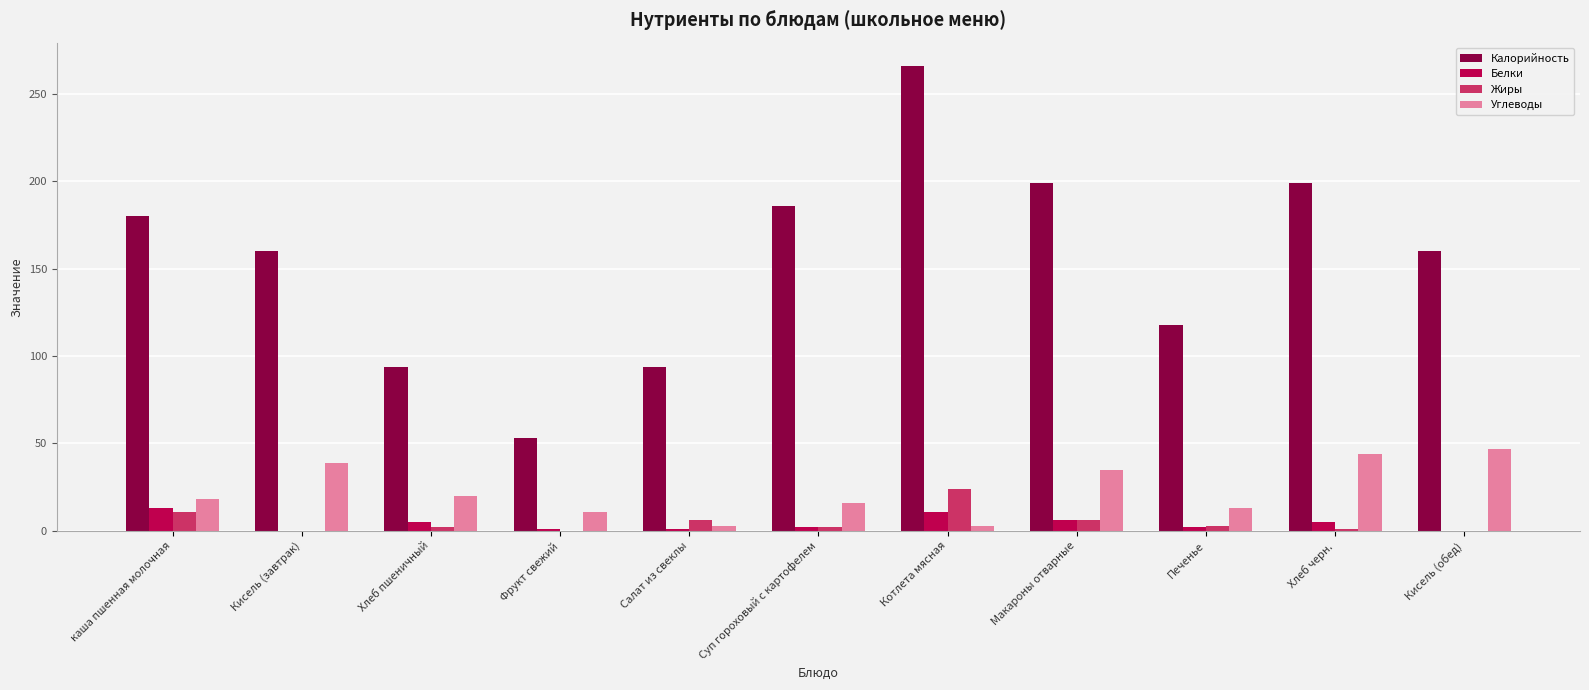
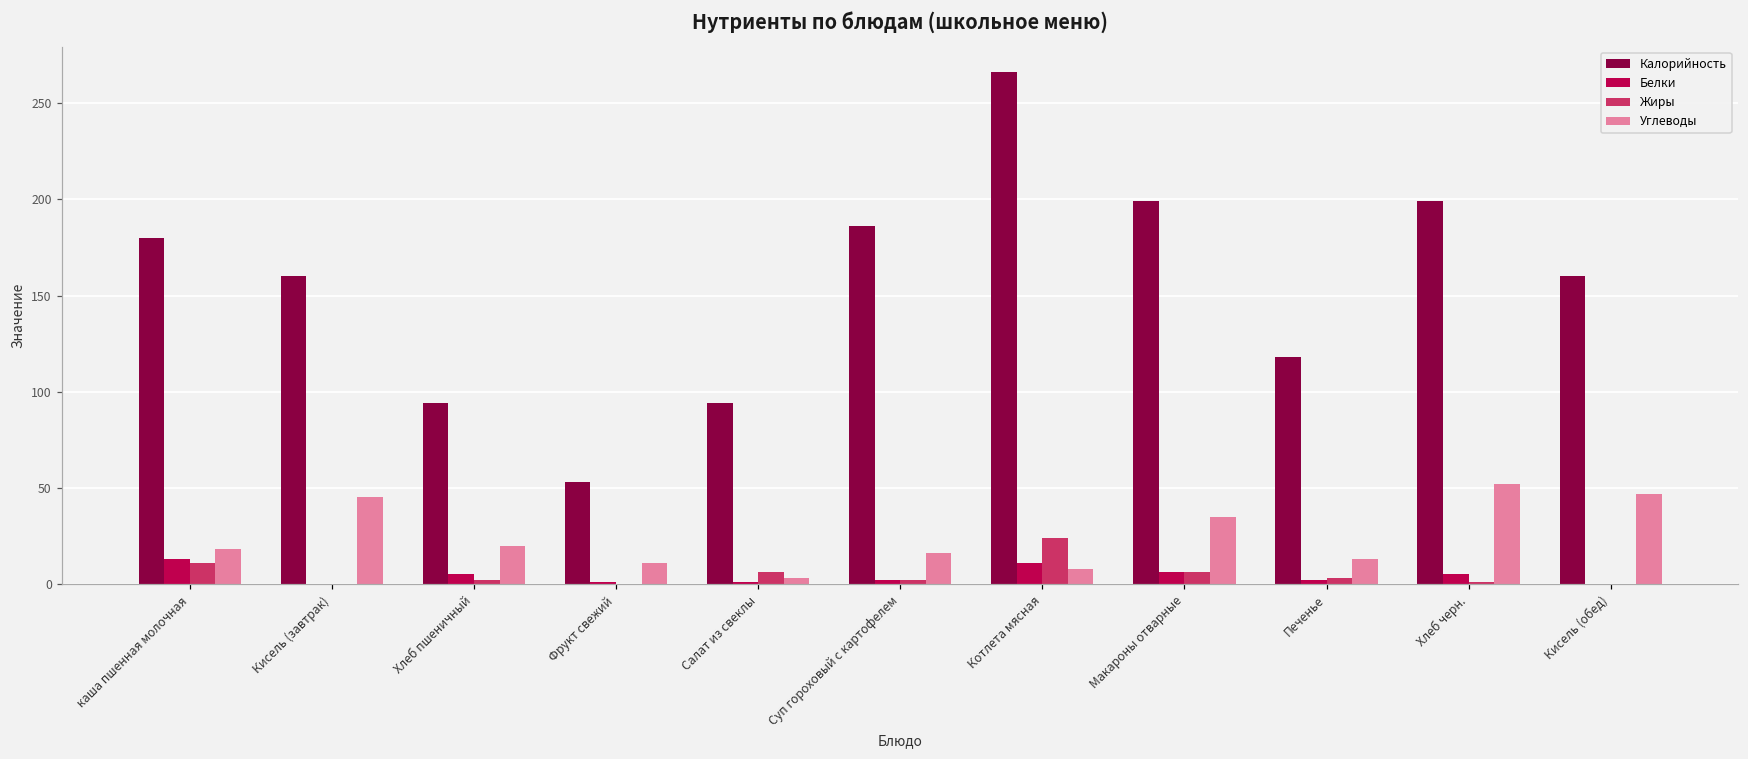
Углеводы, Кисель (завтрак): 39 -> 45
Углеводы, Котлета мясная: 3 -> 8
Углеводы, Хлеб черн.: 44 -> 52
